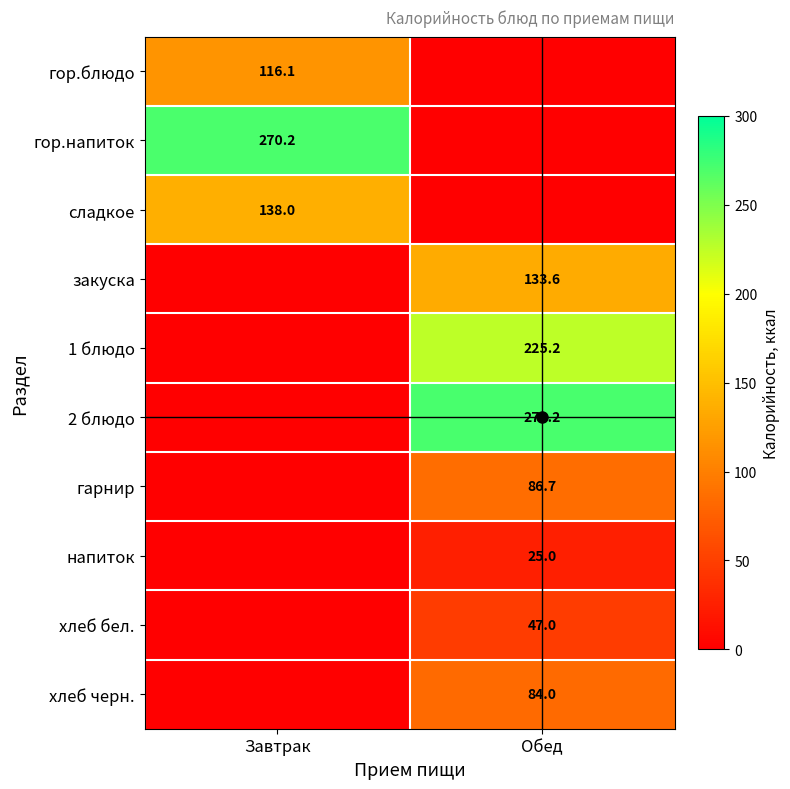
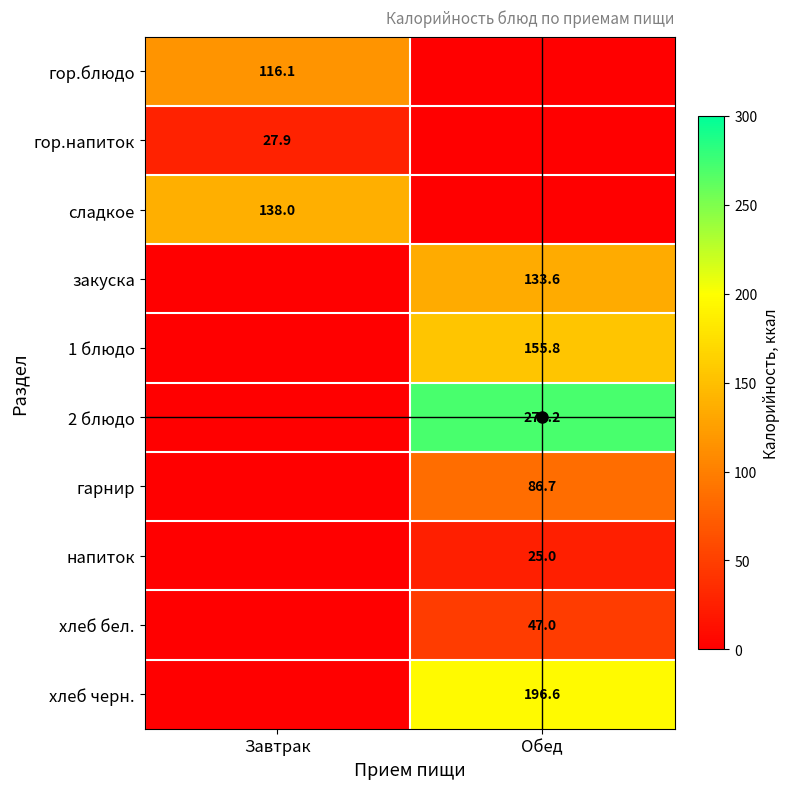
гор.напиток, Завтрак: 270.2 -> 27.9
1 блюдо, Обед: 225.2 -> 155.8
хлеб черн., Обед: 84.0 -> 196.6
